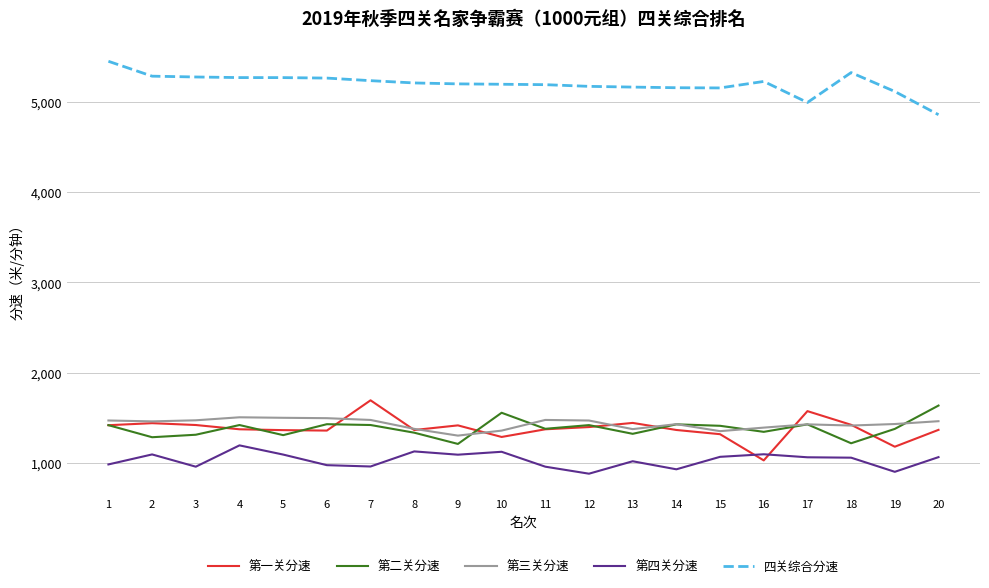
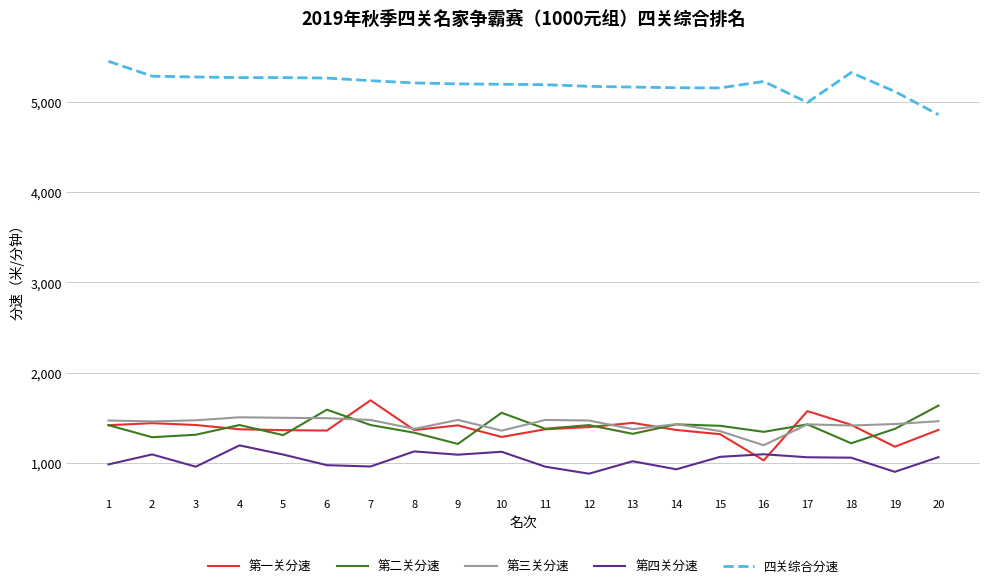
第二关分速, 6: 1,400 -> 1,600
第三关分速, 9: 1,300 -> 1,500
第三关分速, 16: 1,400 -> 1,200
